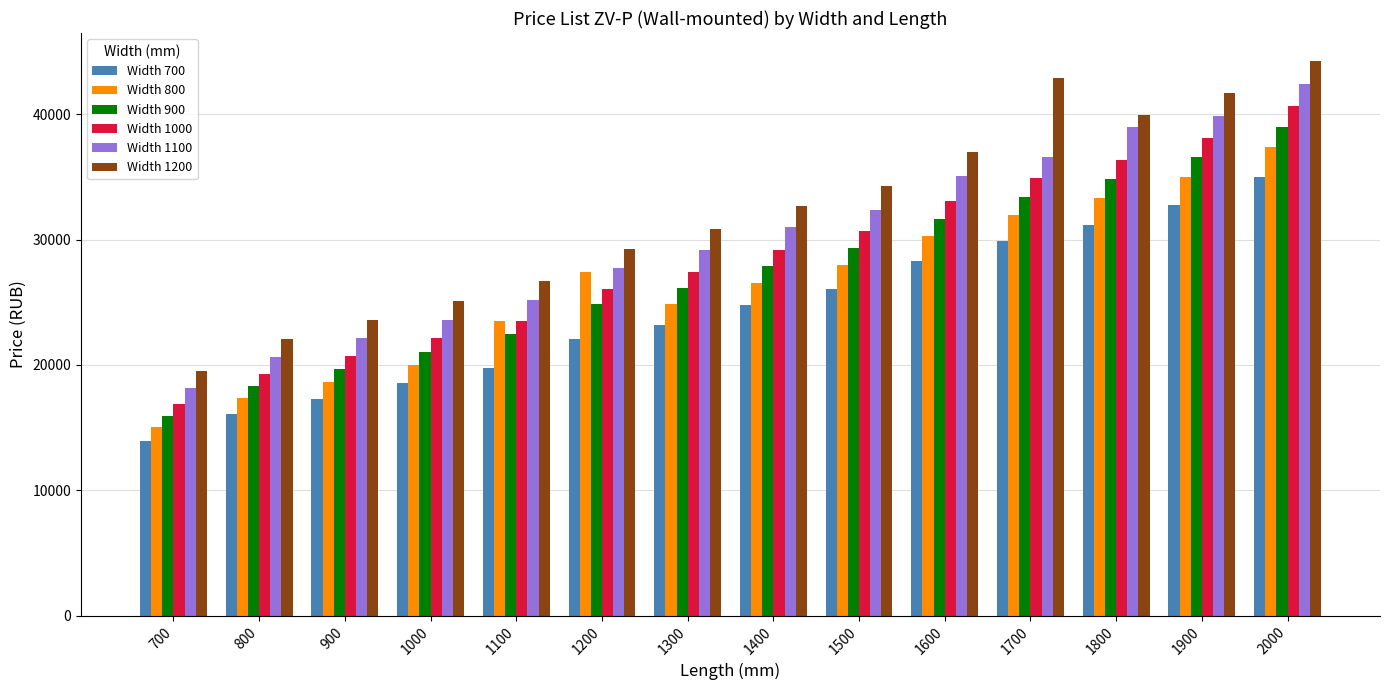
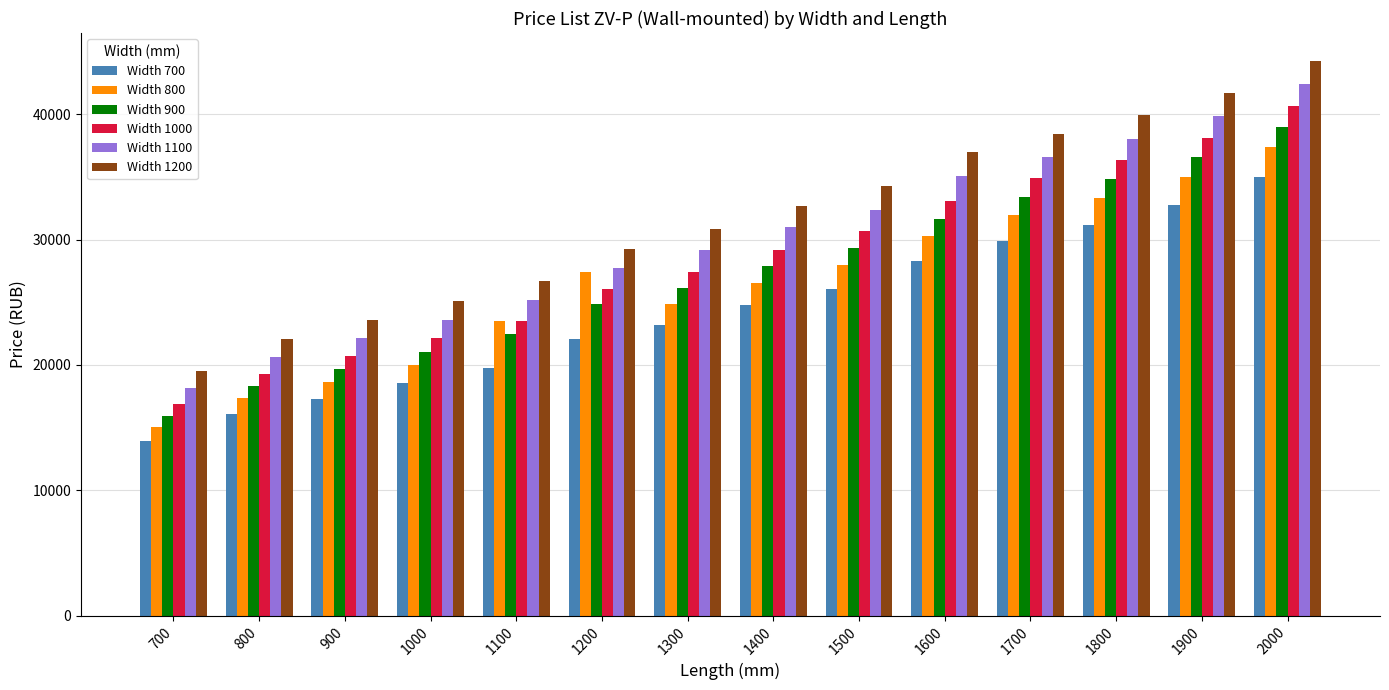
Width 1200, 1700: 42900 -> 38400
Width 1100, 1800: 39000 -> 38000
